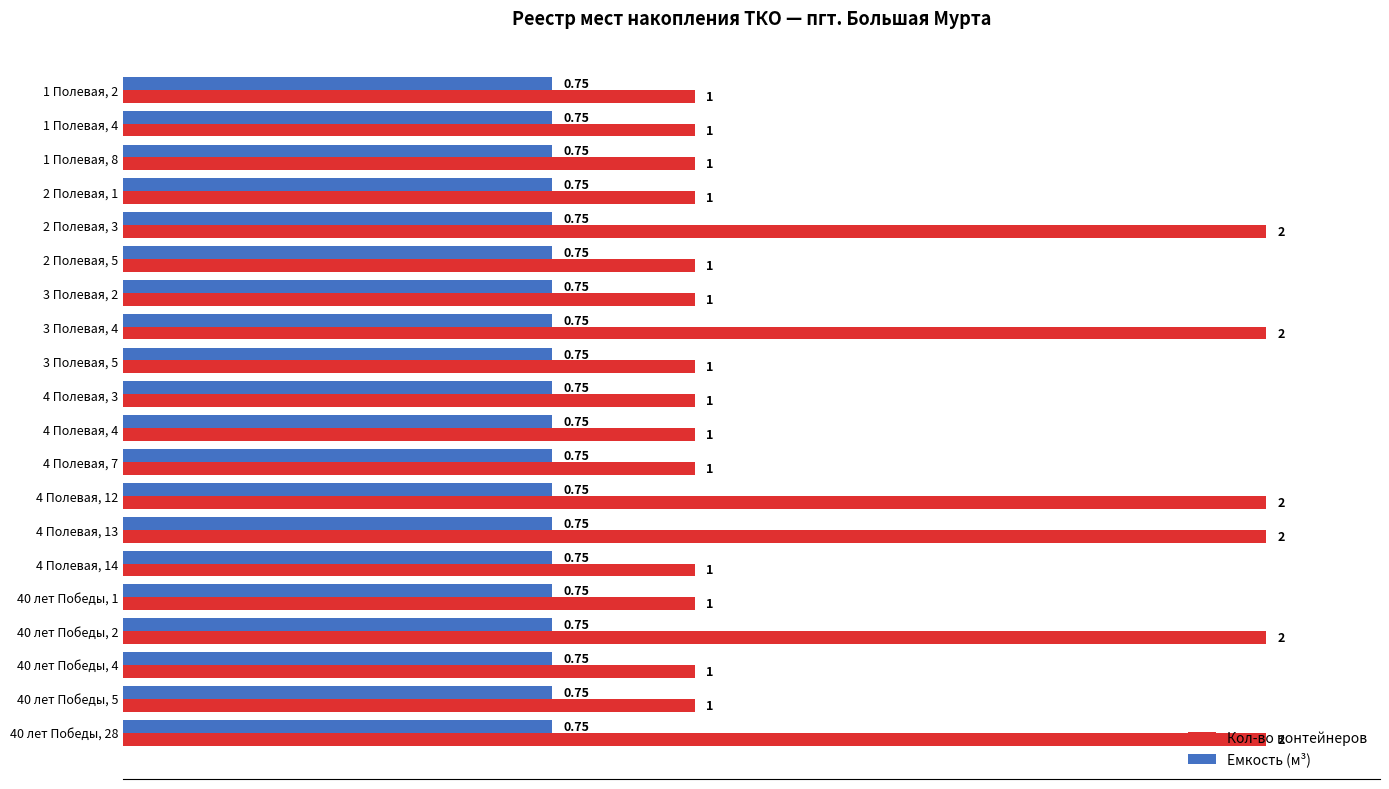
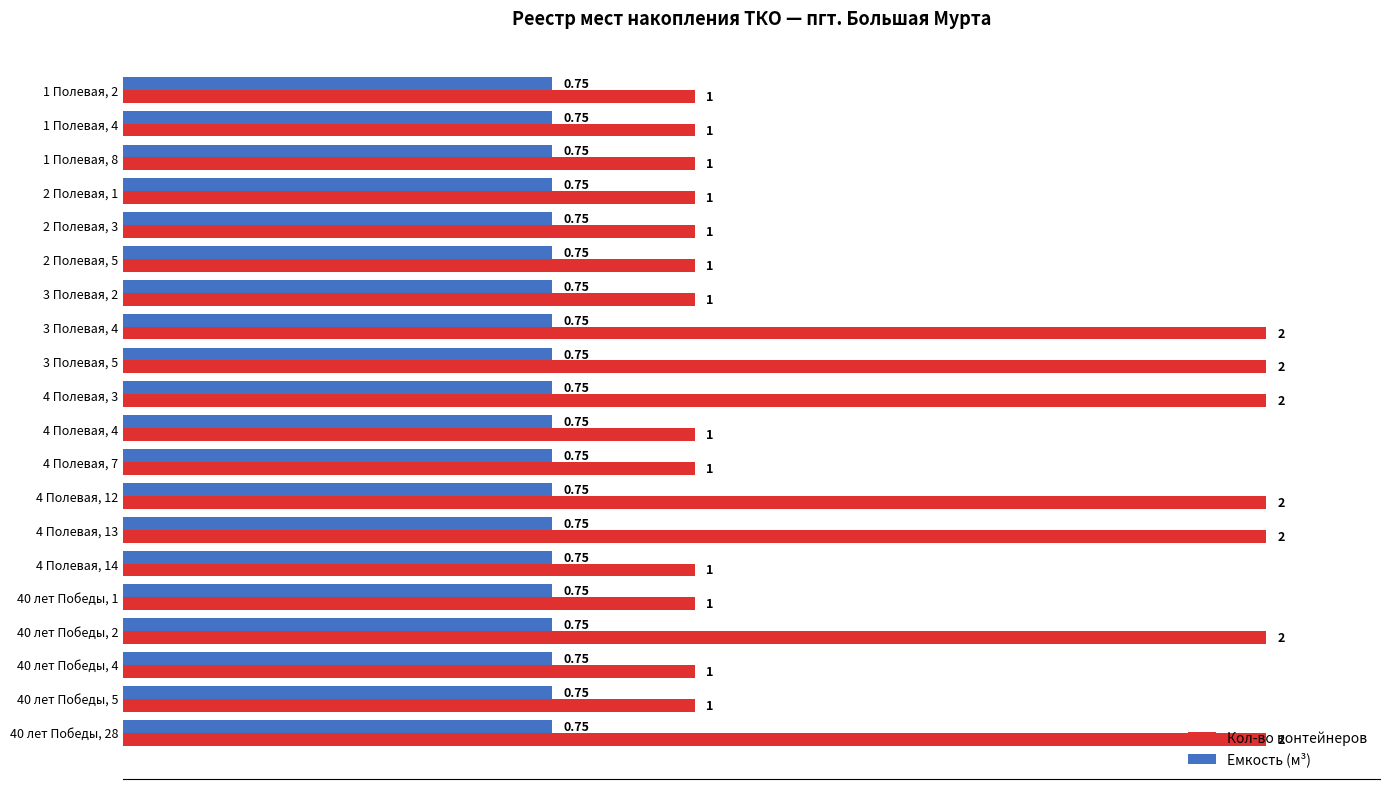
Кол-во контейнеров, 2 Полевая, 3: 2 -> 1
Кол-во контейнеров, 3 Полевая, 5: 1 -> 2
Кол-во контейнеров, 4 Полевая, 3: 1 -> 2
